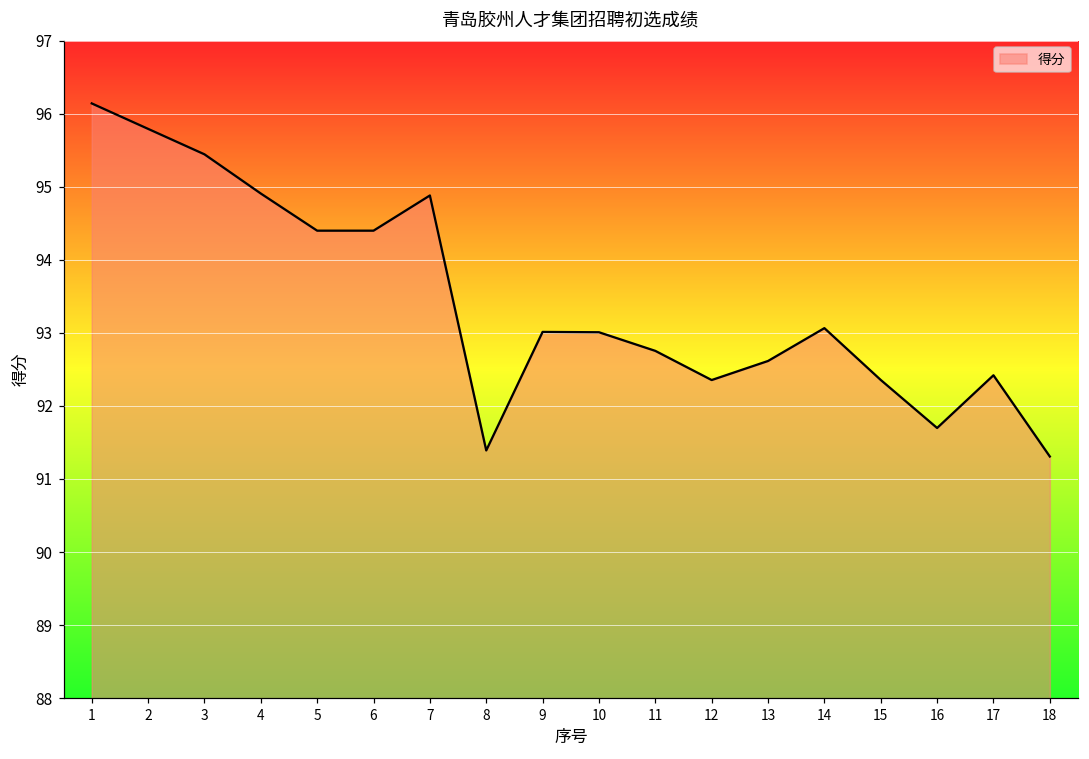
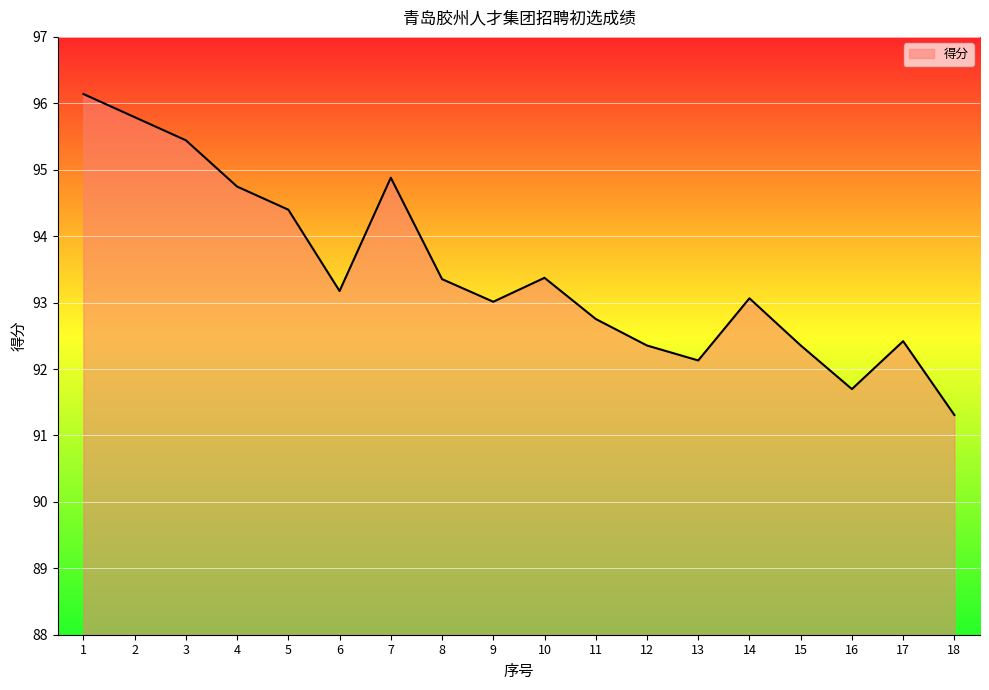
4: 94.9 -> 94.7
6: 94.4 -> 93.2
8: 91.4 -> 93.4
10: 93.0 -> 93.4
13: 92.6 -> 92.1
